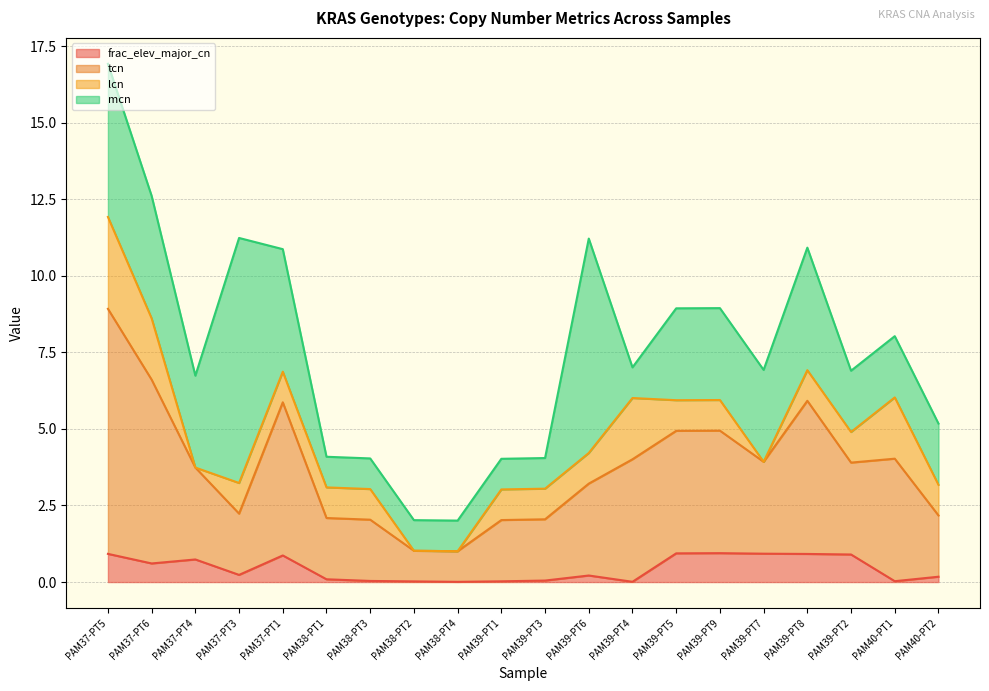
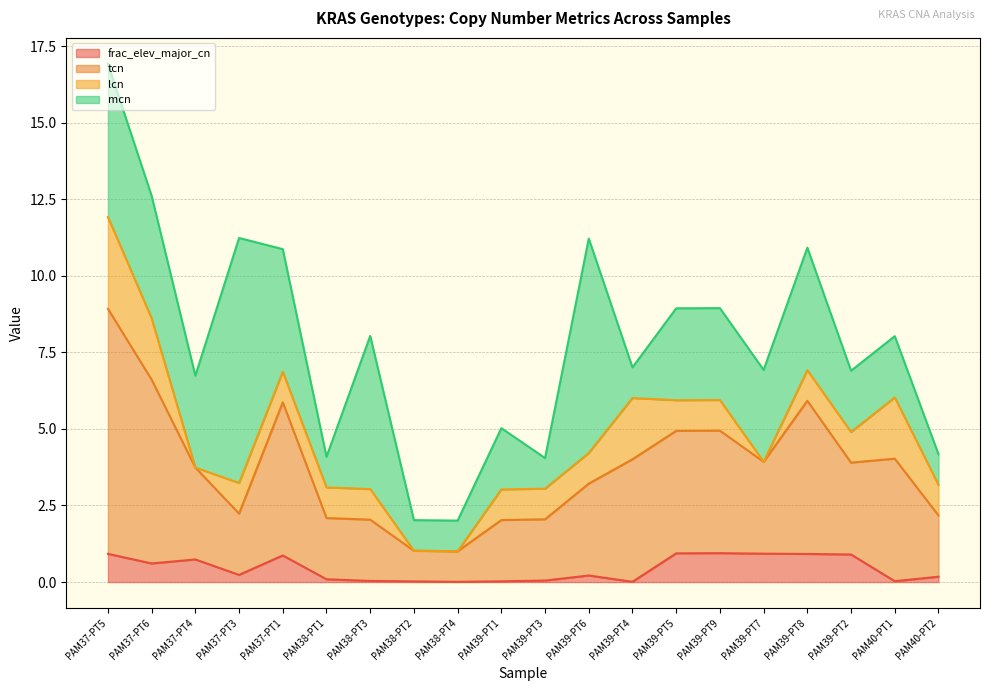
mcn, PAM38-PT3: 1 -> 5
mcn, PAM39-PT1: 1 -> 2
mcn, PAM40-PT2: 2 -> 1
